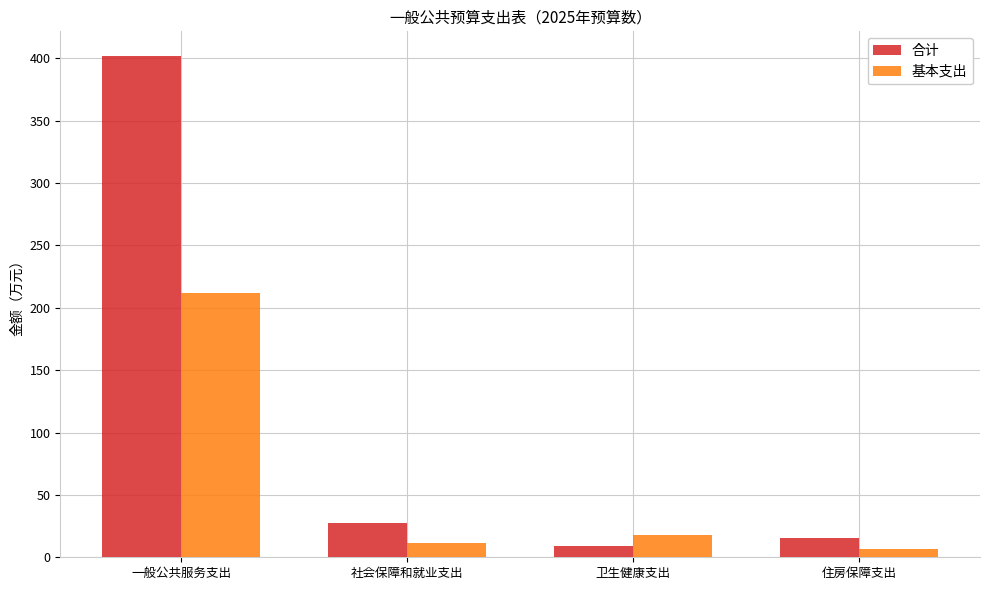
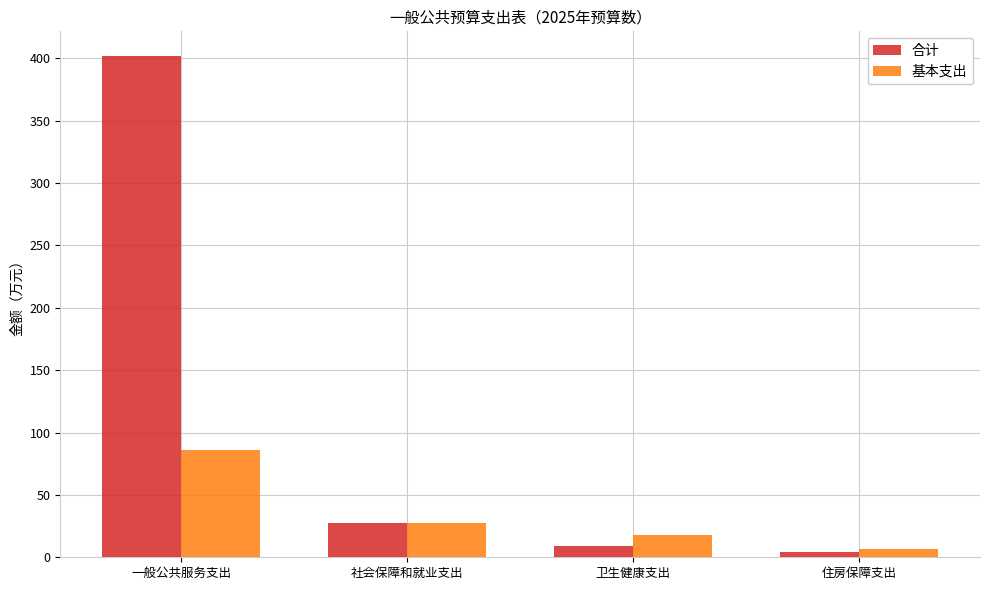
基本支出, 一般公共服务支出: 211 -> 86
基本支出, 社会保障和就业支出: 12 -> 27
合计, 住房保障支出: 15 -> 4
